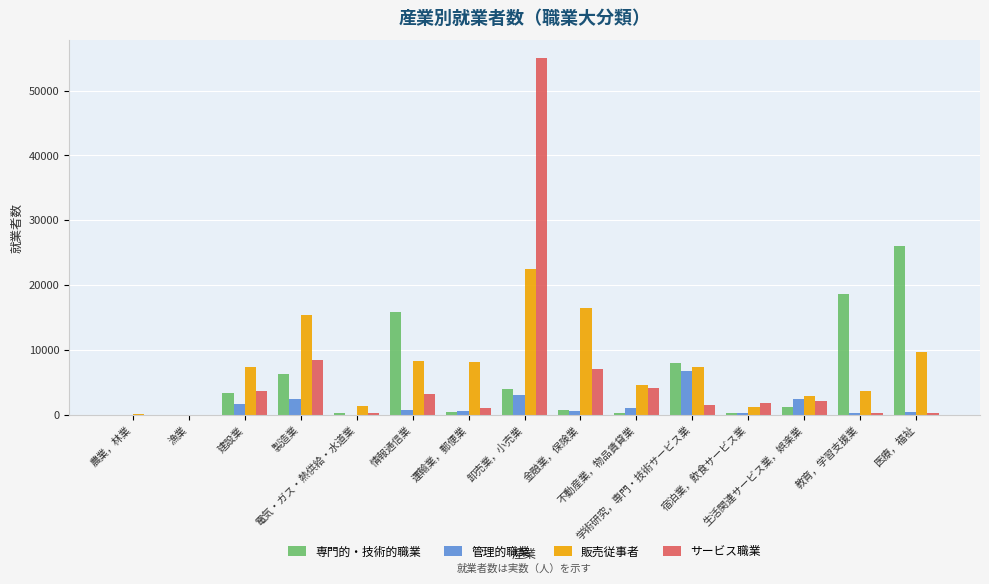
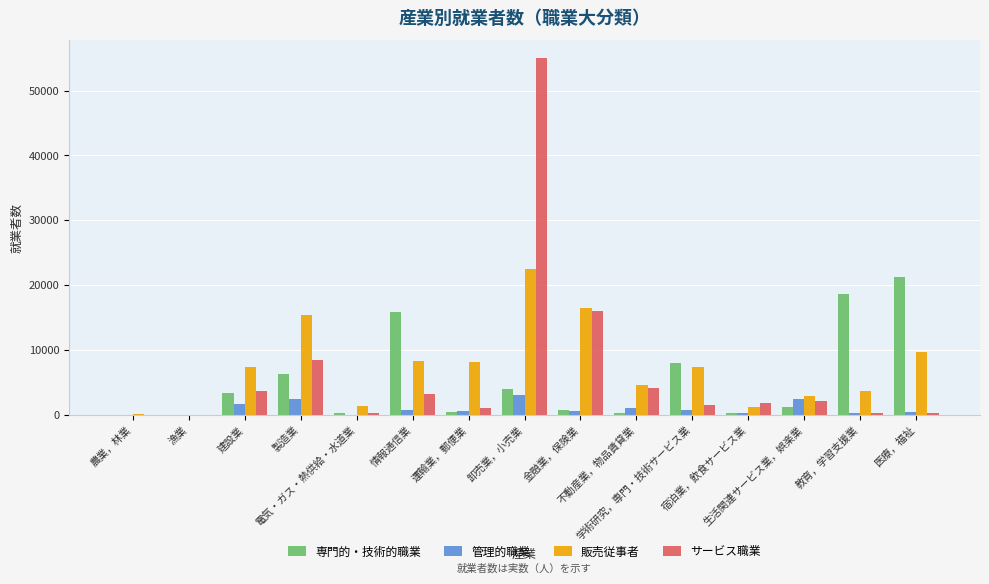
サービス職業, 金融業，保険業: 7000 -> 16000
管理的職業, 学術研究，専門・技術サービス業: 7000 -> 1000
専門的・技術的職業, 医療，福祉: 26000 -> 21000
